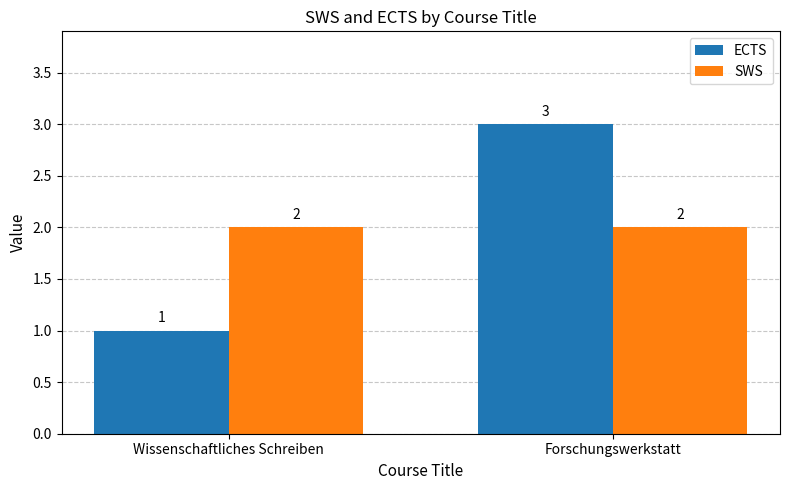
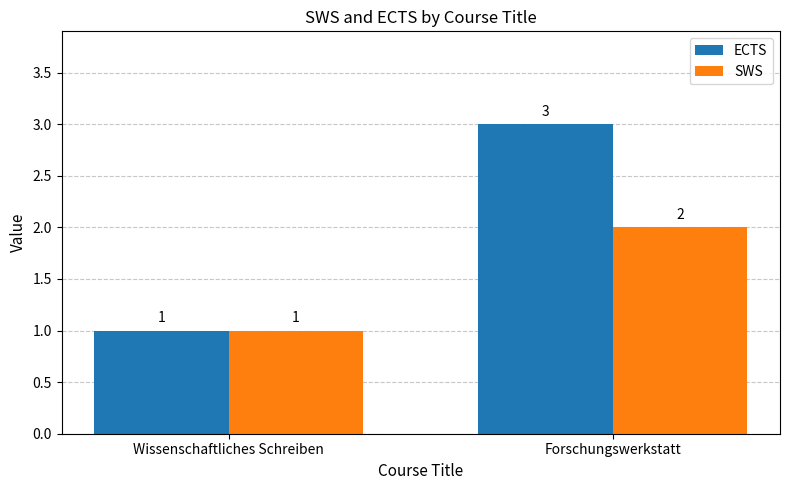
SWS, Wissenschaftliches Schreiben: 2 -> 1
